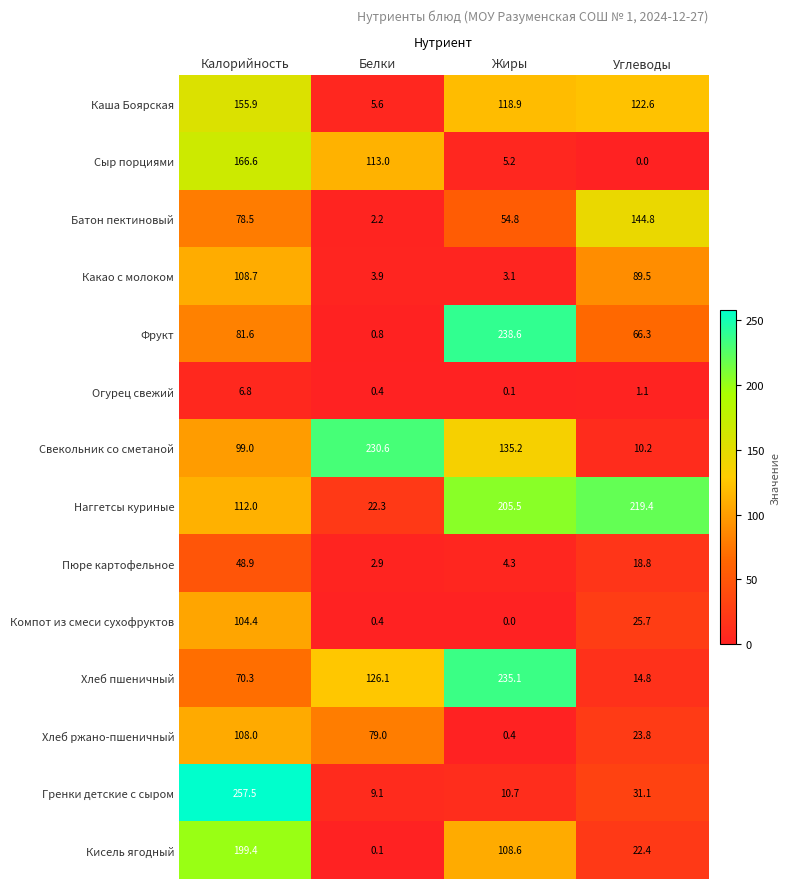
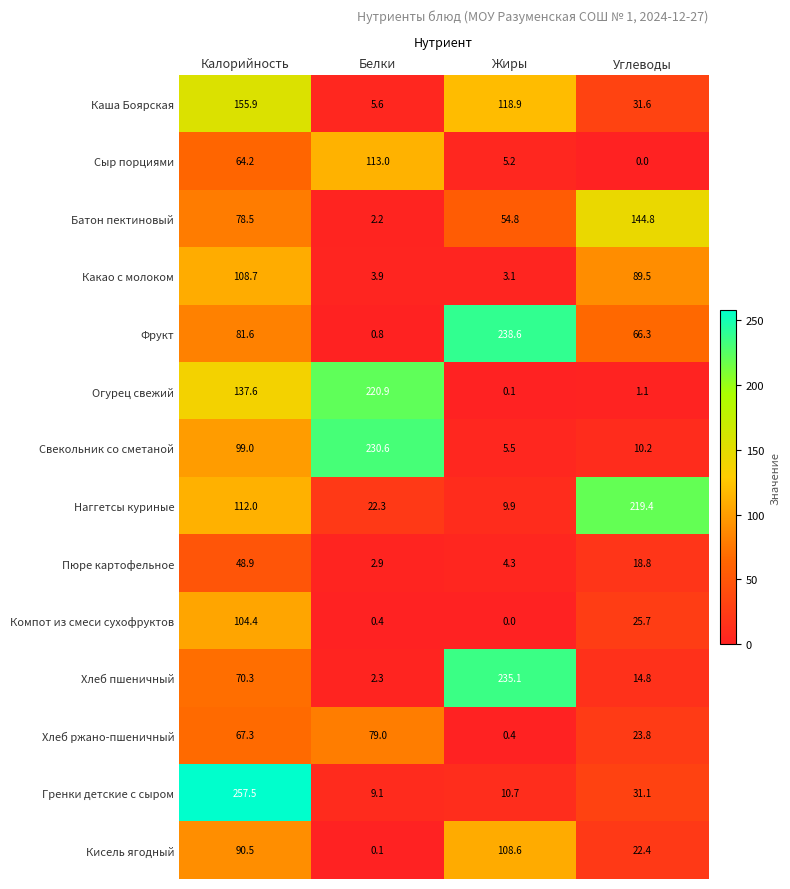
Каша Боярская, Углеводы: 122.6 -> 31.6
Сыр порциями, Калорийность: 166.6 -> 64.2
Огурец свежий, Калорийность: 6.8 -> 137.6
Огурец свежий, Белки: 0.4 -> 220.9
Свекольник со сметаной, Жиры: 135.2 -> 5.5
Наггетсы куриные, Жиры: 205.5 -> 9.9
Хлеб пшеничный, Белки: 126.1 -> 2.3
Хлеб ржано-пшеничный, Калорийность: 108.0 -> 67.3
Кисель ягодный, Калорийность: 199.4 -> 90.5
